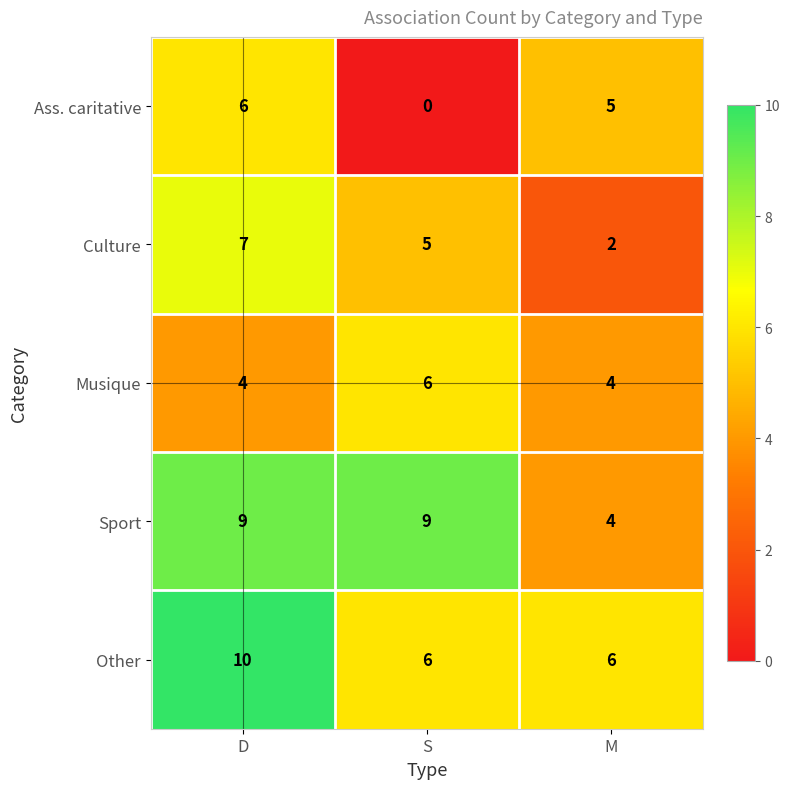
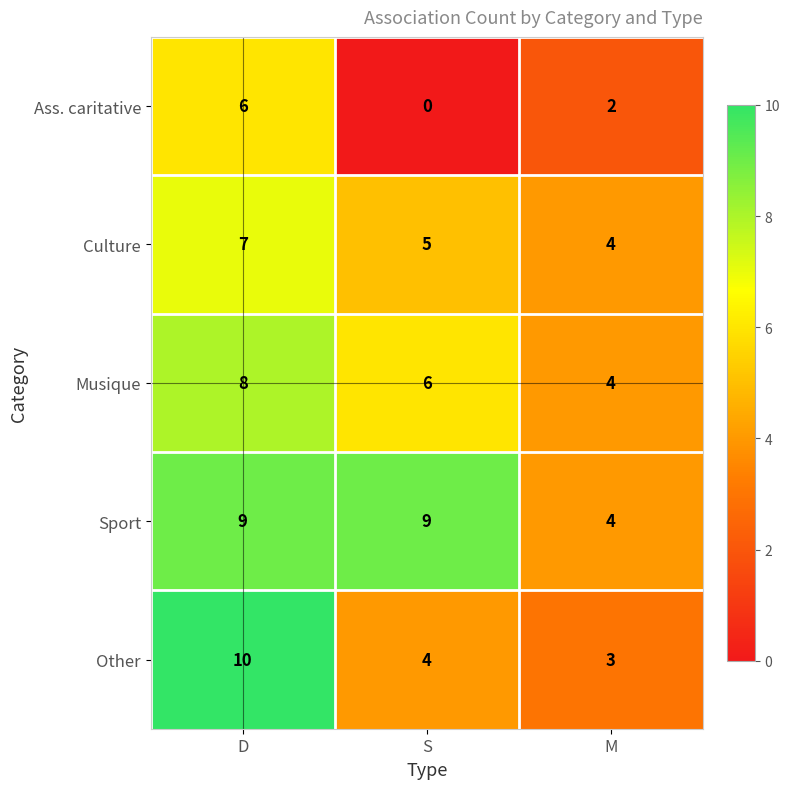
Ass. caritative, M: 5 -> 2
Culture, M: 2 -> 4
Musique, D: 4 -> 8
Other, S: 6 -> 4
Other, M: 6 -> 3
